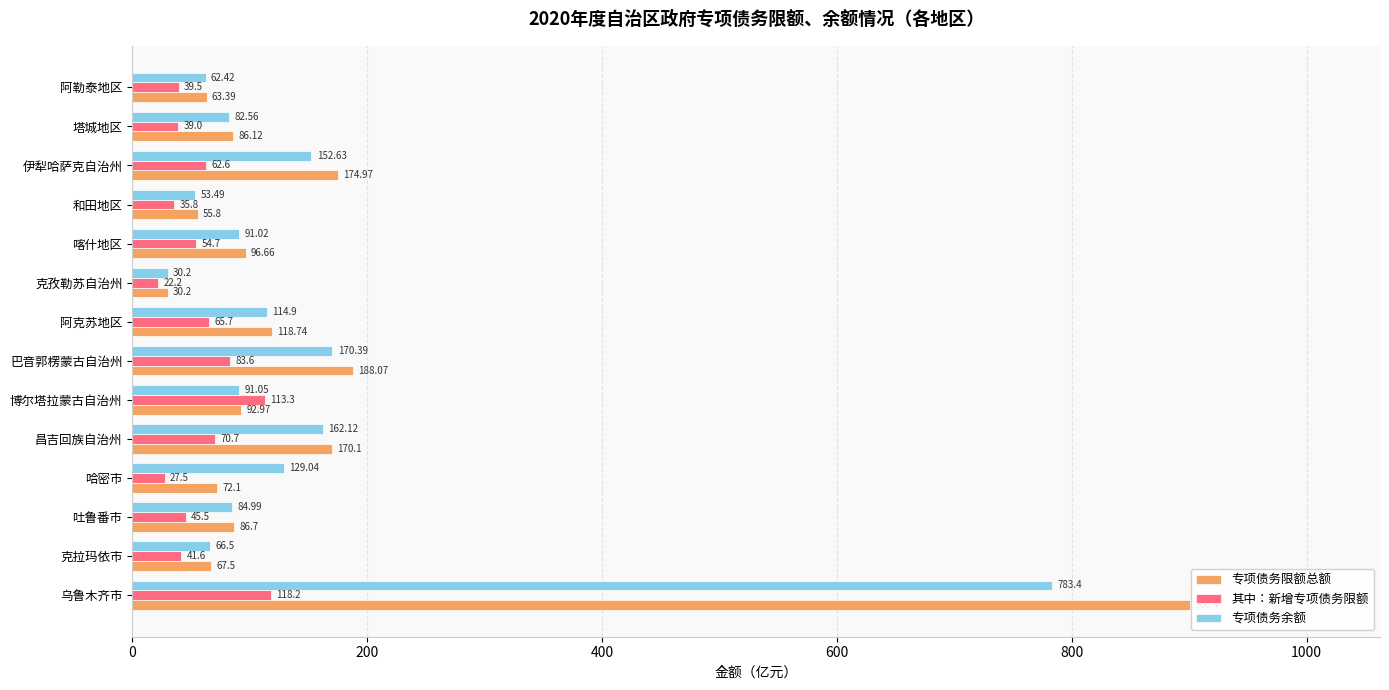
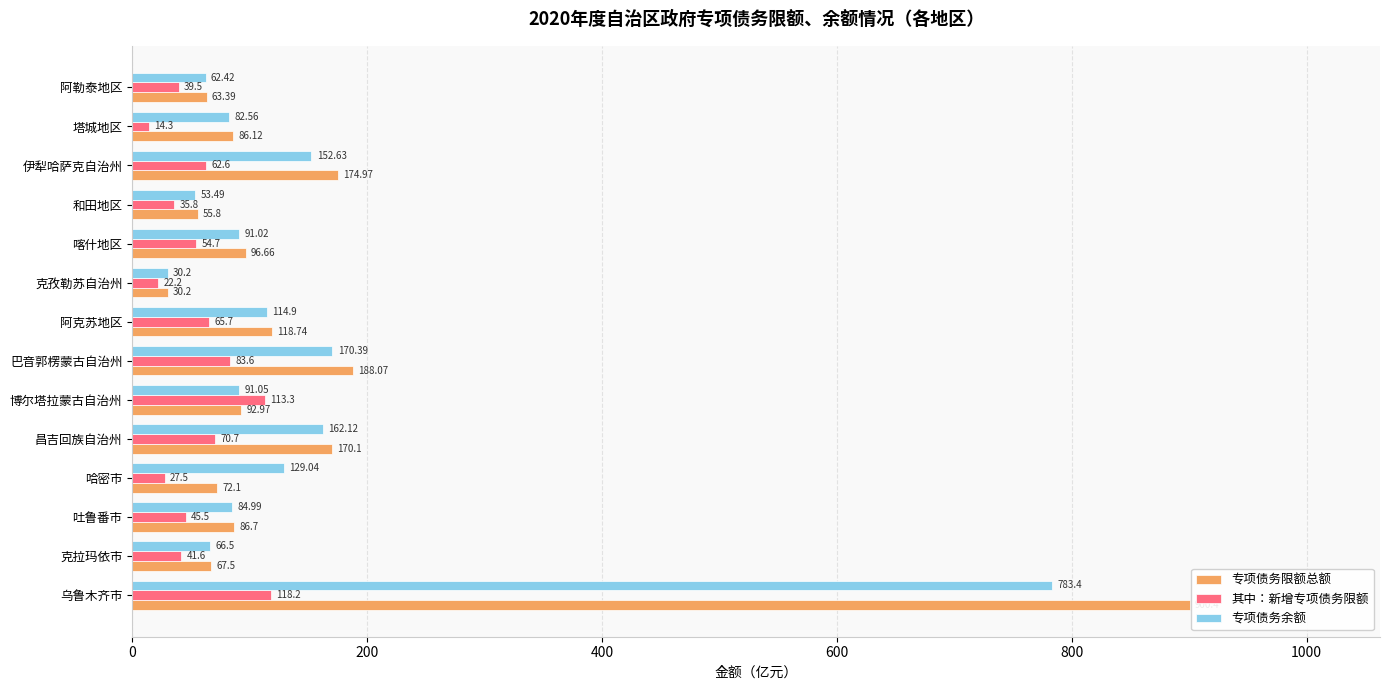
其中：新增专项债务限额, 塔城地区: 39.0 -> 14.3
